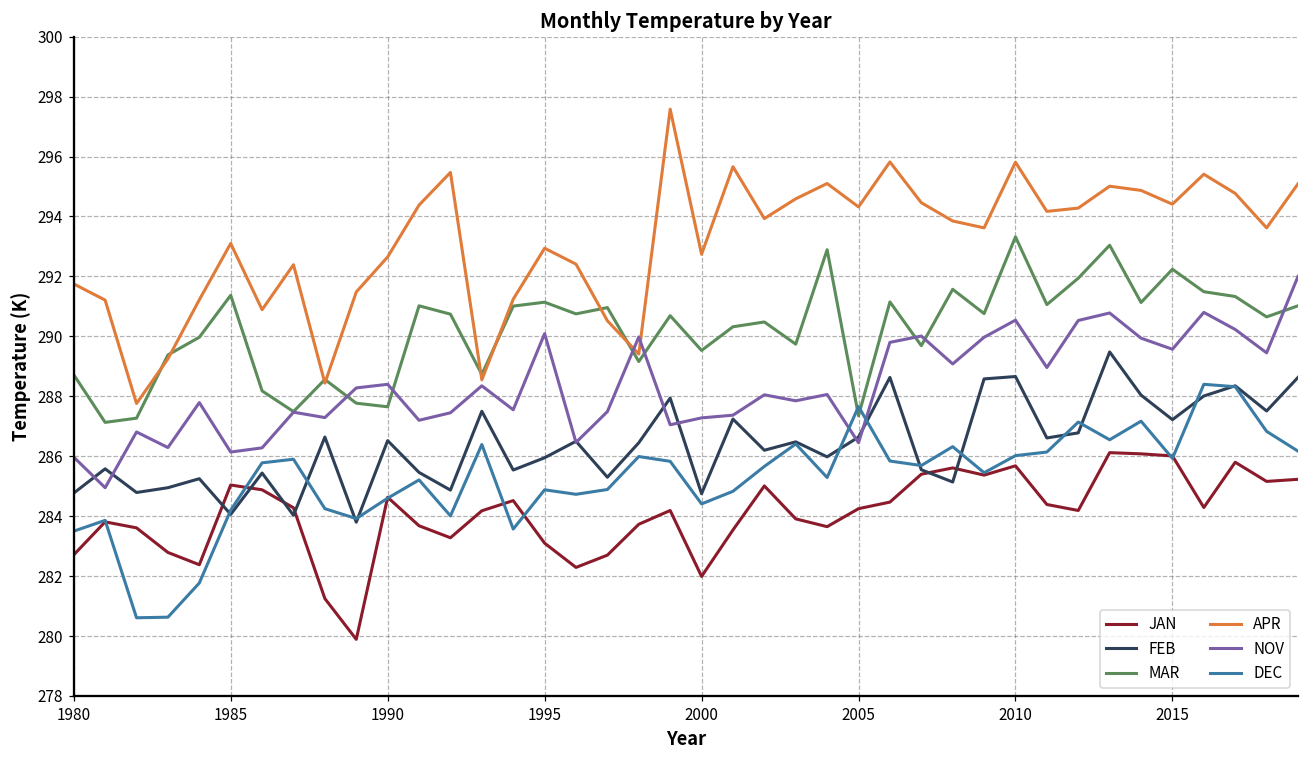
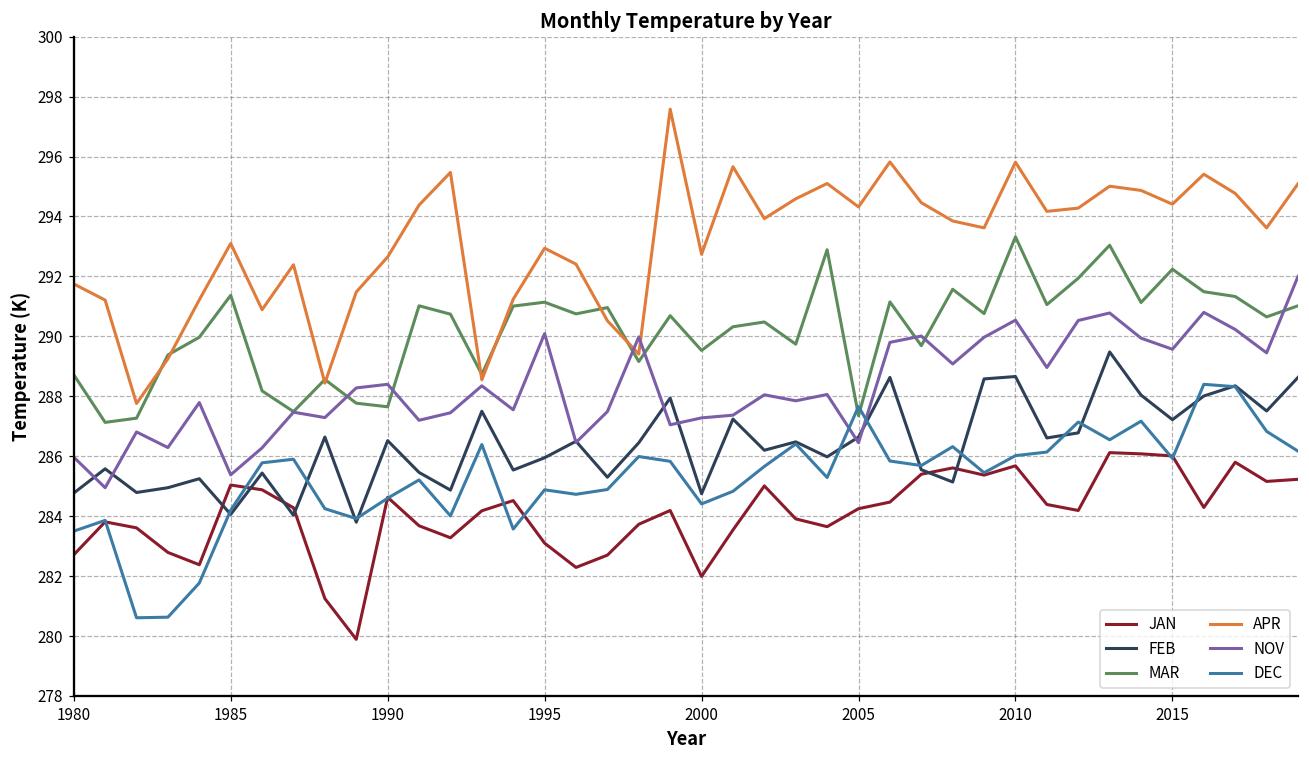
NOV, 1985: 286.1 -> 285.4
